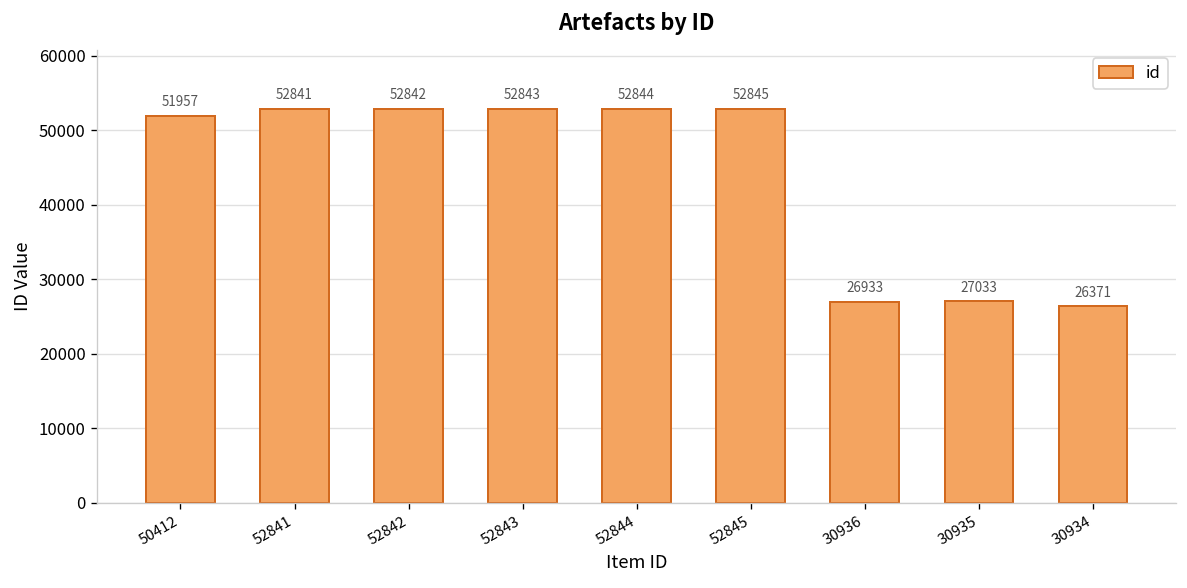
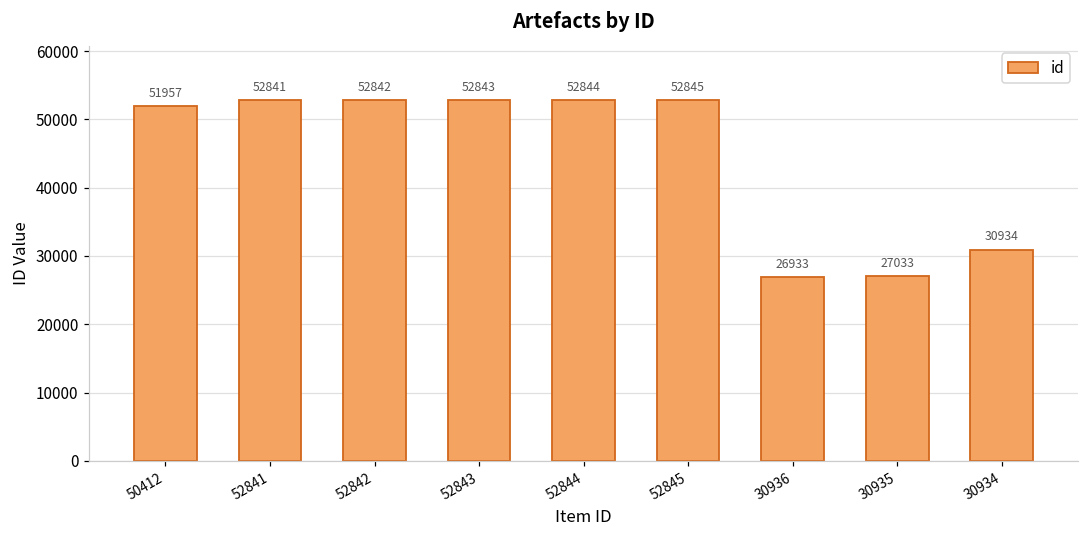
30934: 26371 -> 30934
